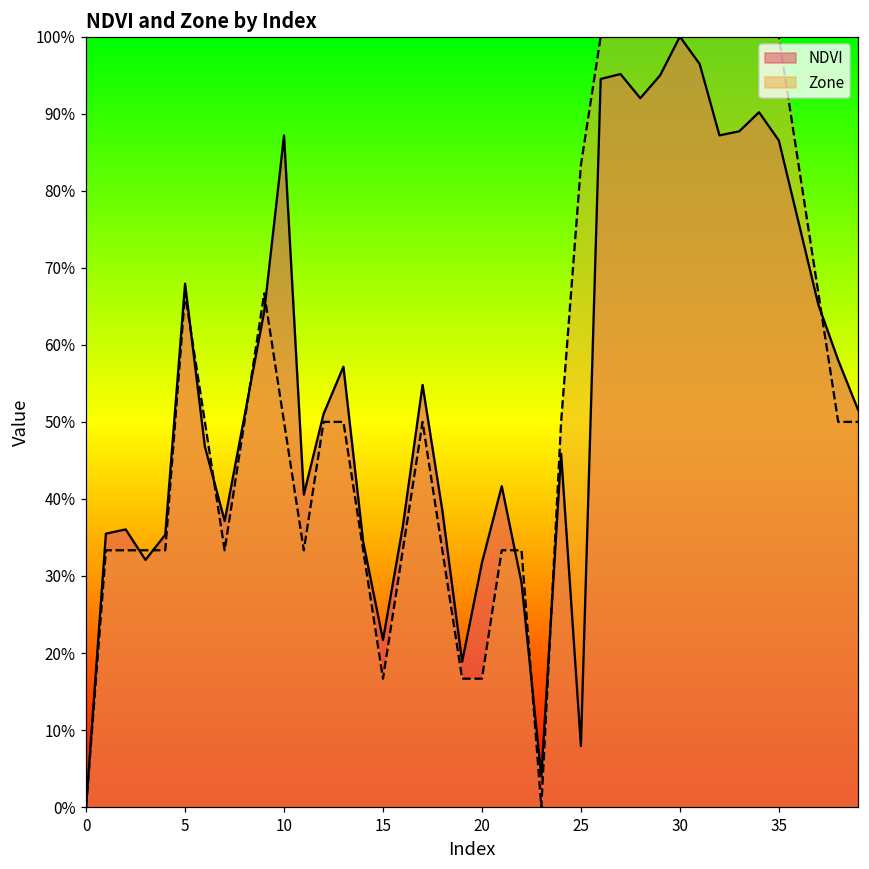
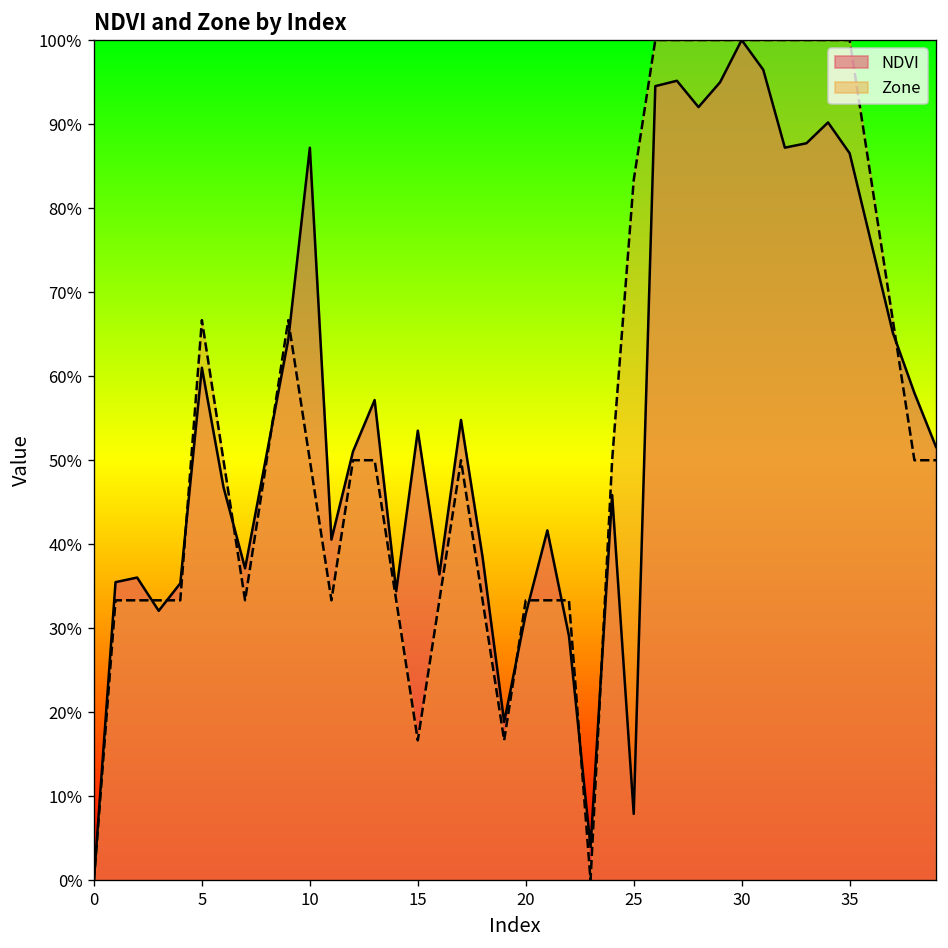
NDVI, 5: 68% -> 61%
NDVI, 15: 22% -> 54%
Zone, 20: 17% -> 33%
